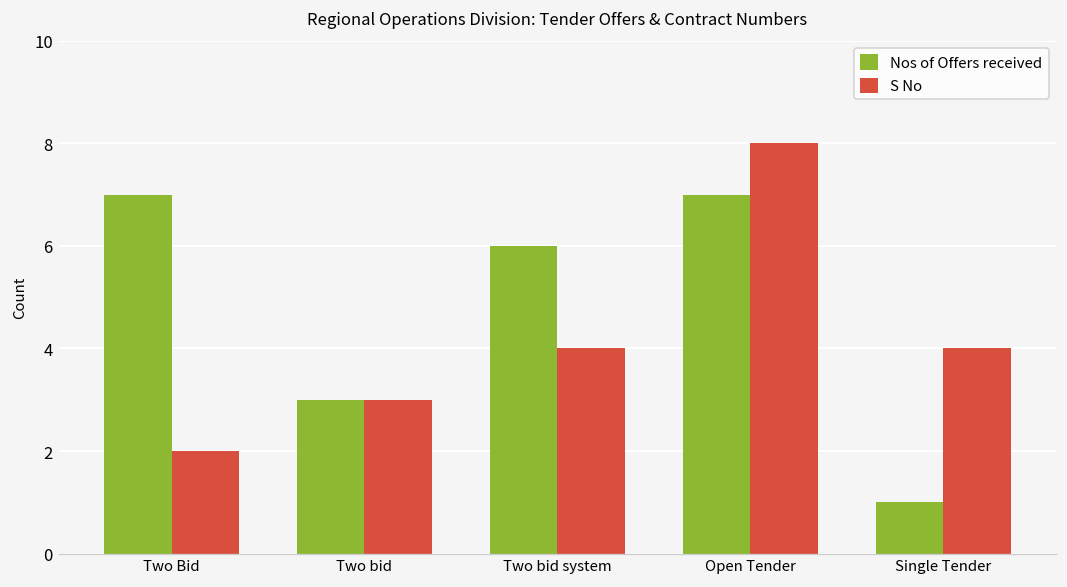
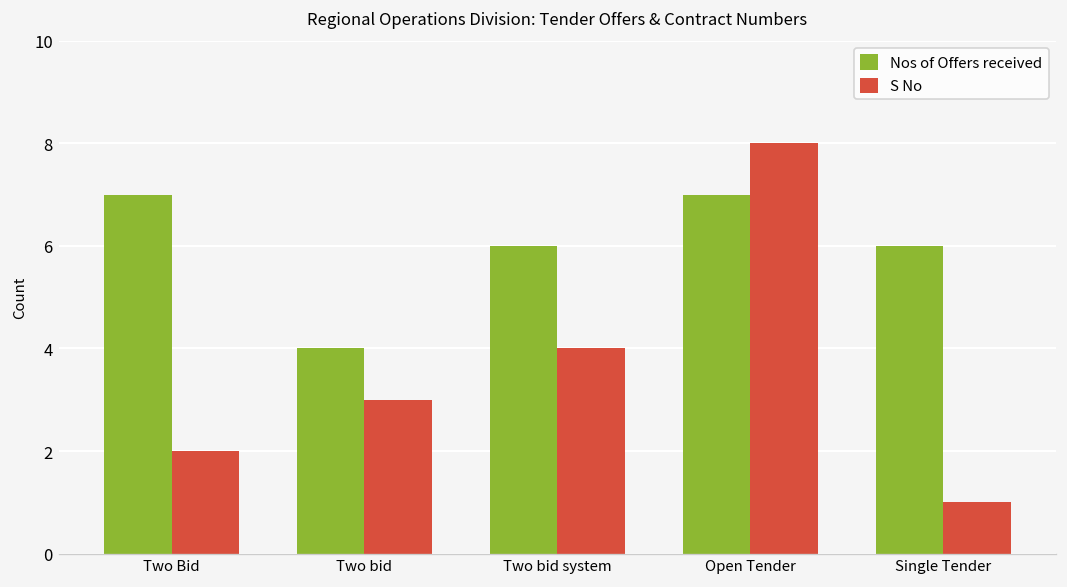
Nos of Offers received, Two bid: 3 -> 4
Nos of Offers received, Single Tender: 1 -> 6
S No, Single Tender: 4 -> 1
